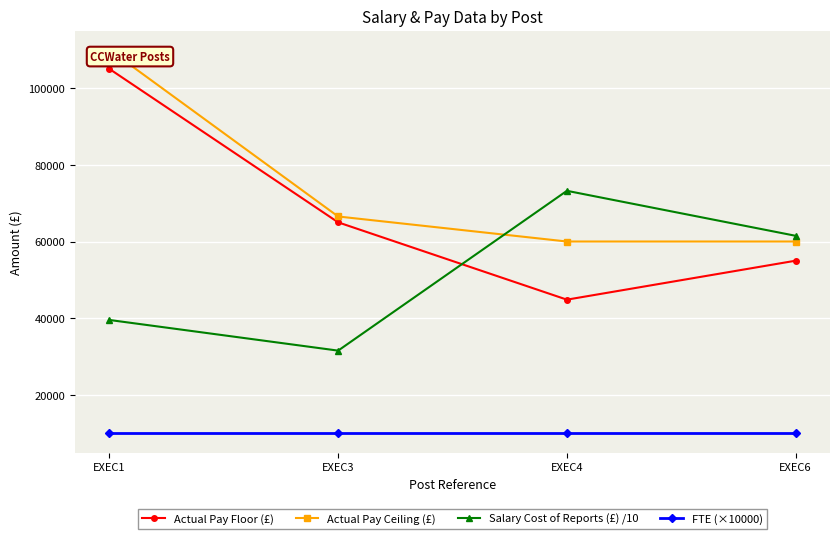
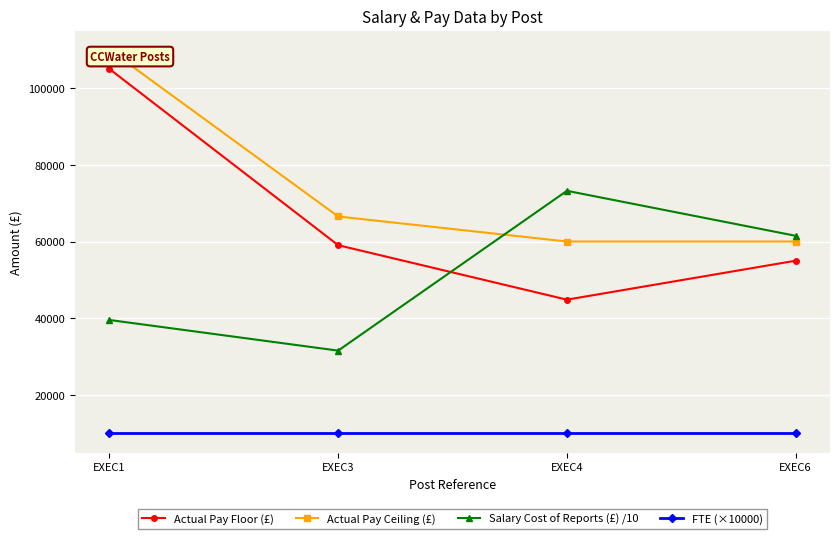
Actual Pay Floor (£), EXEC3: 65000 -> 59000
